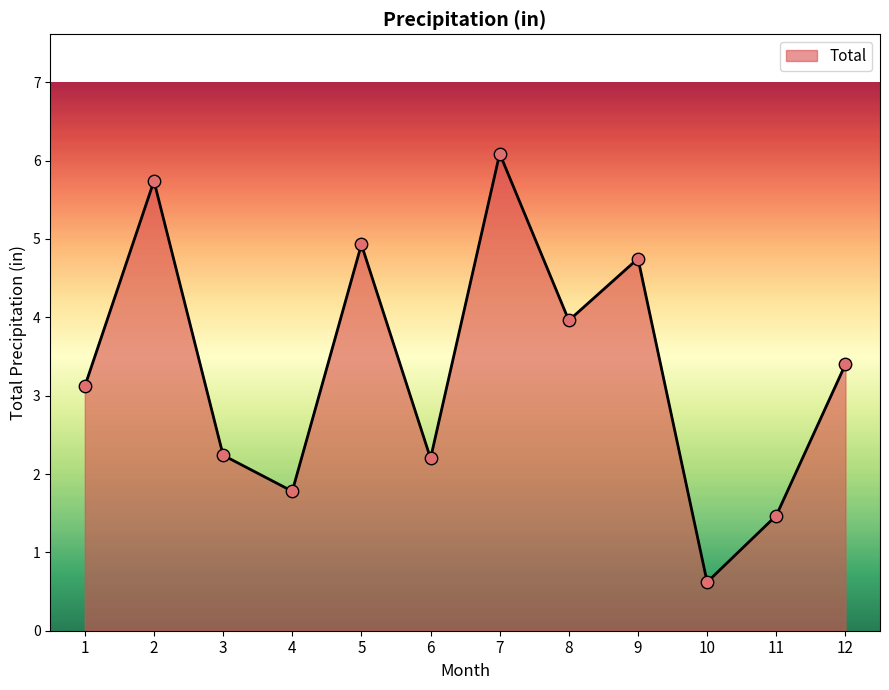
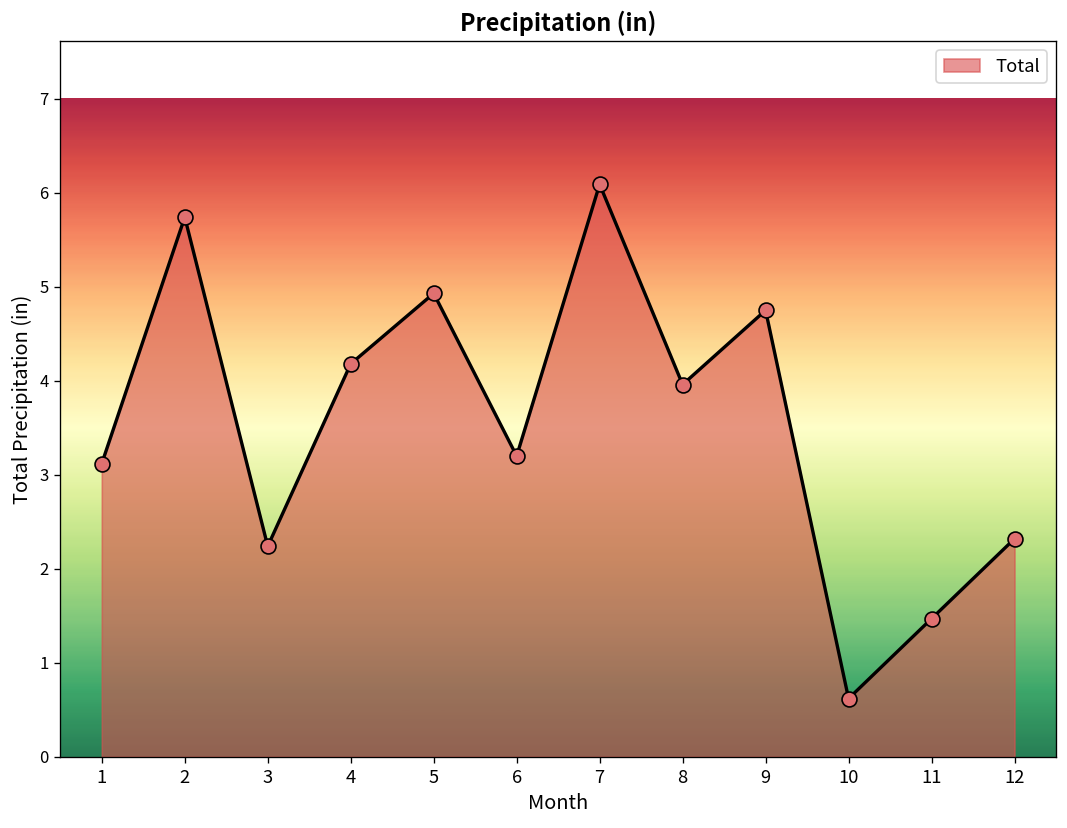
4: 1.8 -> 4.2
6: 2.2 -> 3.2
12: 3.4 -> 2.3
